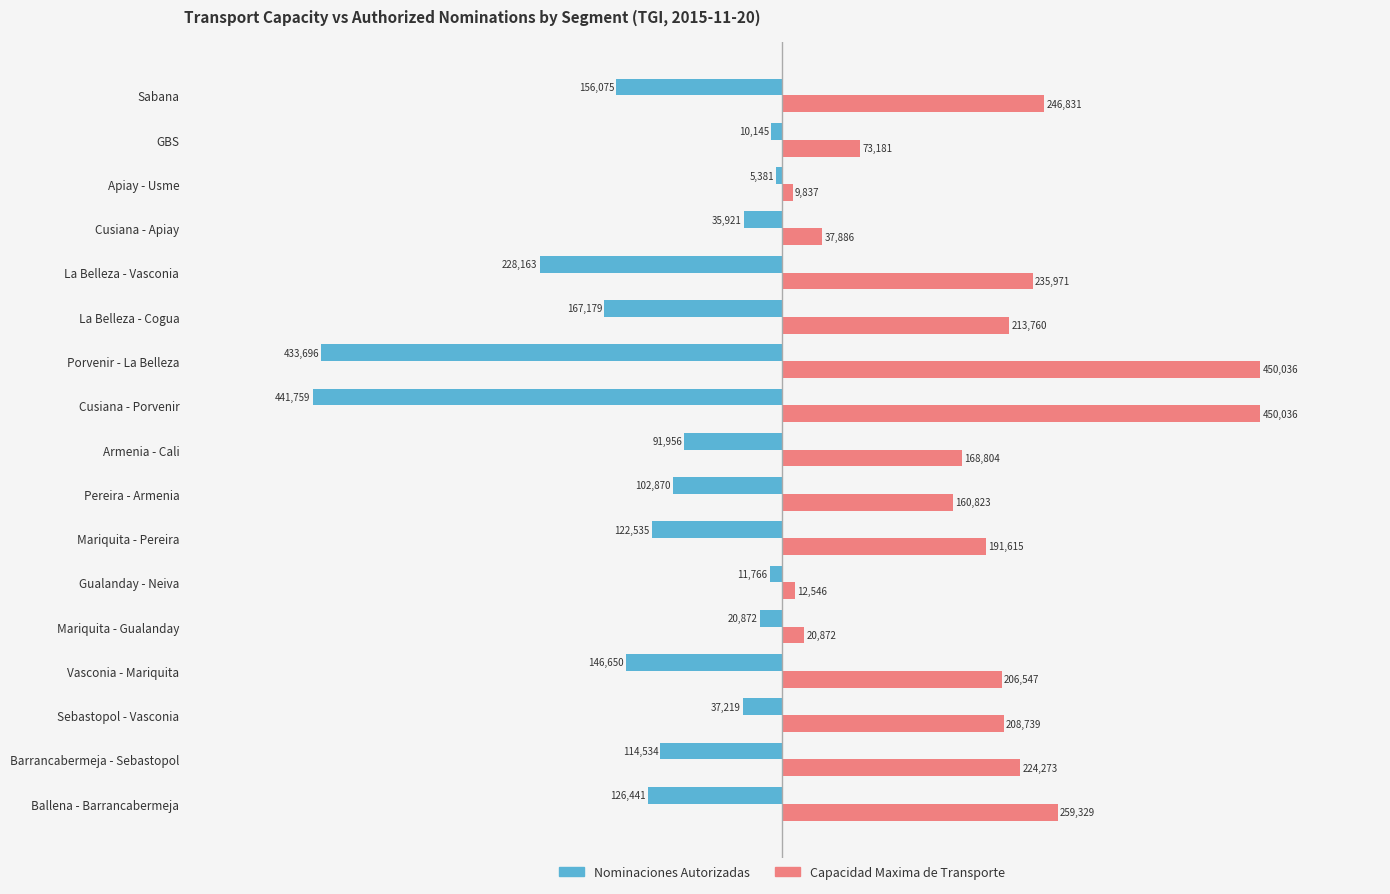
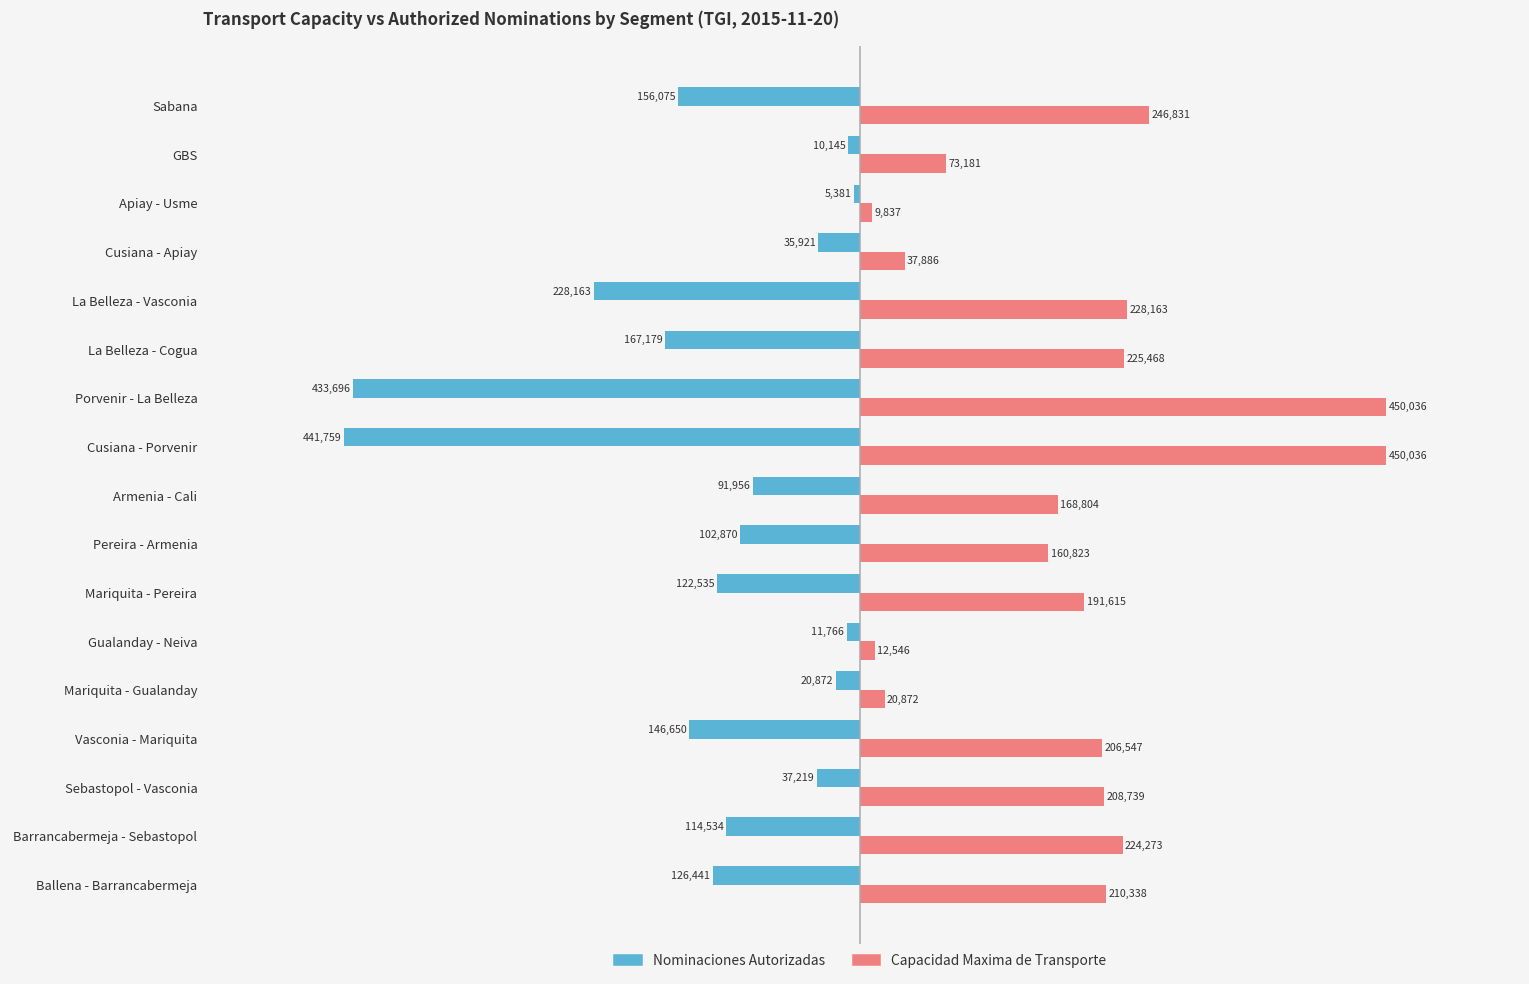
Capacidad Maxima de Transporte, La Belleza - Vasconia: 235,971 -> 228,163
Capacidad Maxima de Transporte, La Belleza - Cogua: 213,760 -> 225,468
Capacidad Maxima de Transporte, Ballena - Barrancabermeja: 259,329 -> 210,338
